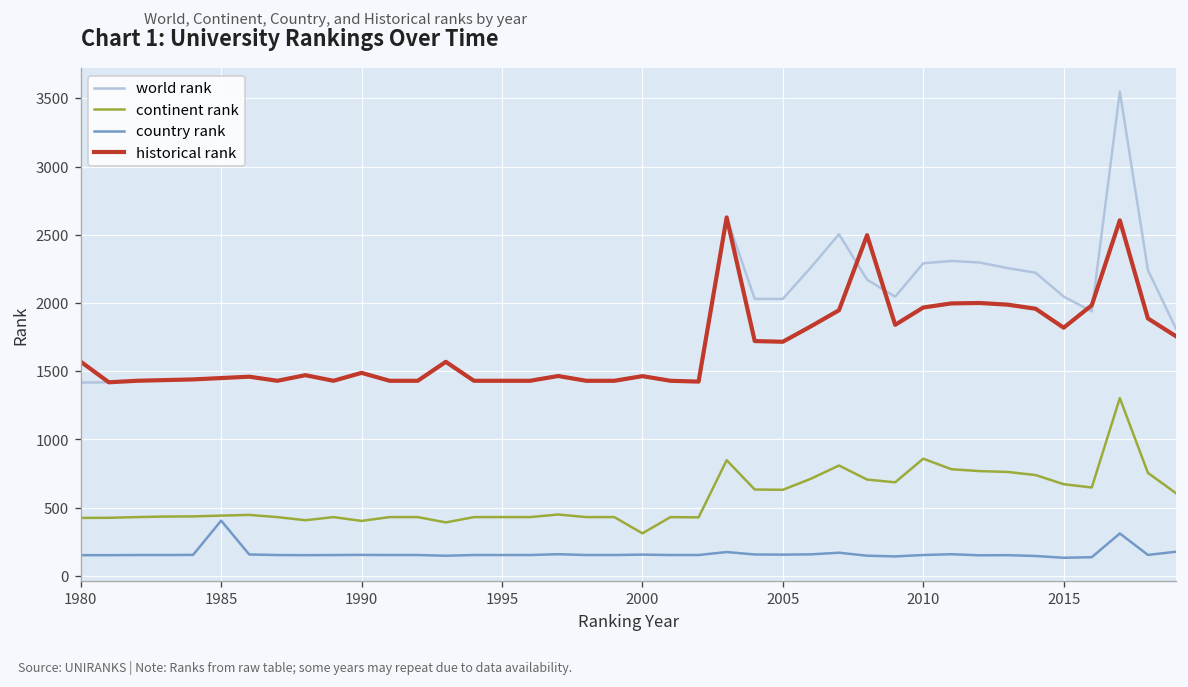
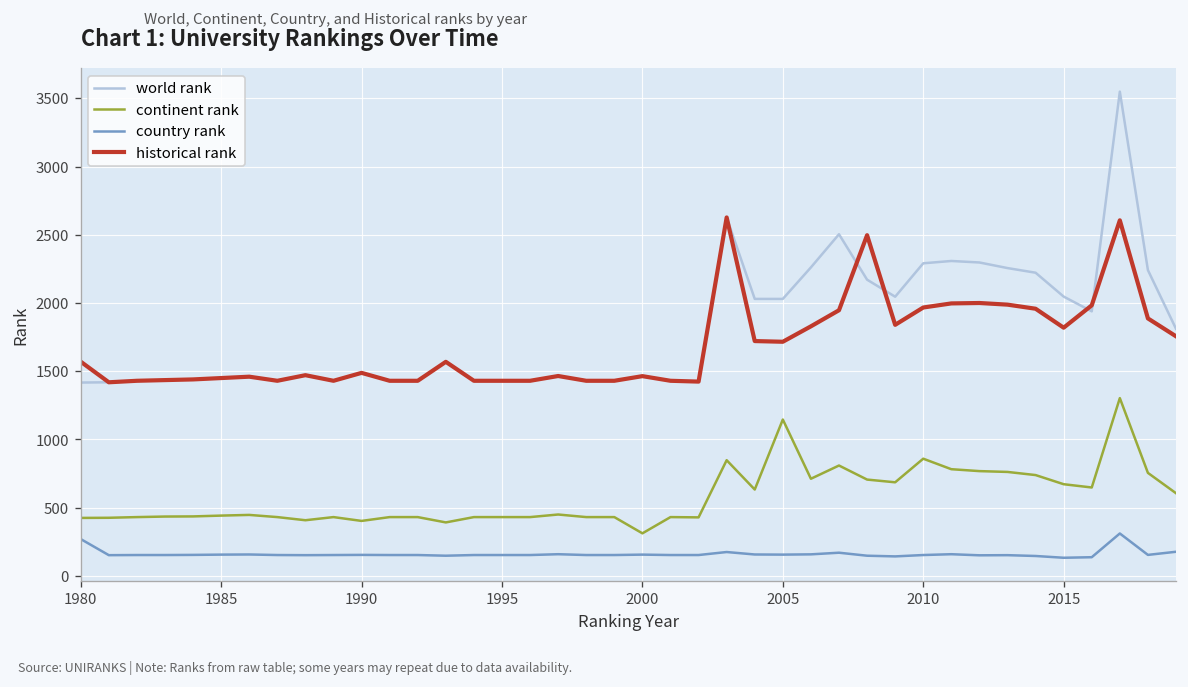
country rank, 1980: 150 -> 270
country rank, 1985: 410 -> 160
continent rank, 2005: 630 -> 1150
